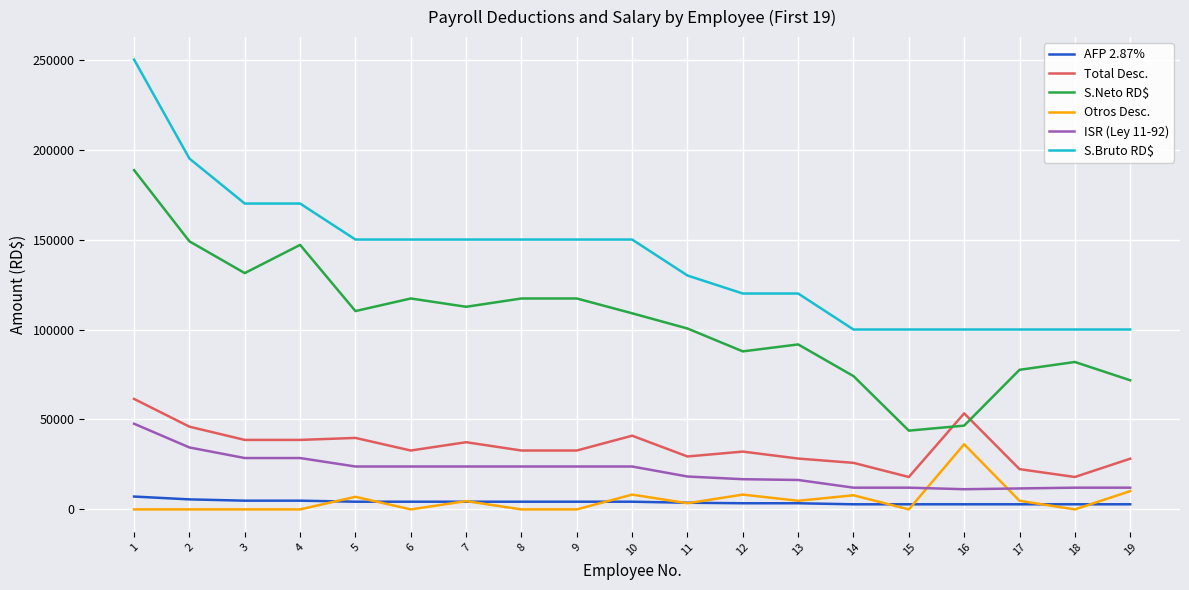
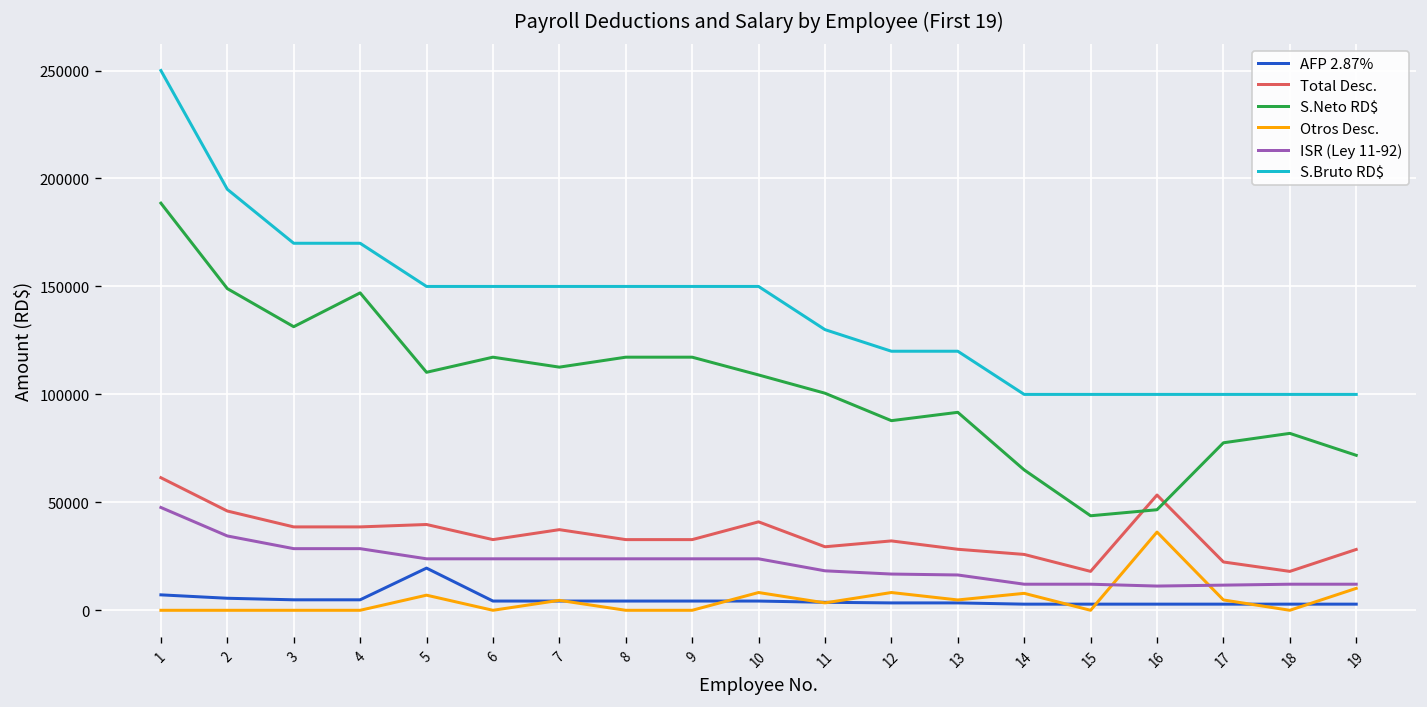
AFP 2.87%, 5: 4000 -> 20000
S.Neto RD$, 14: 74000 -> 65000
